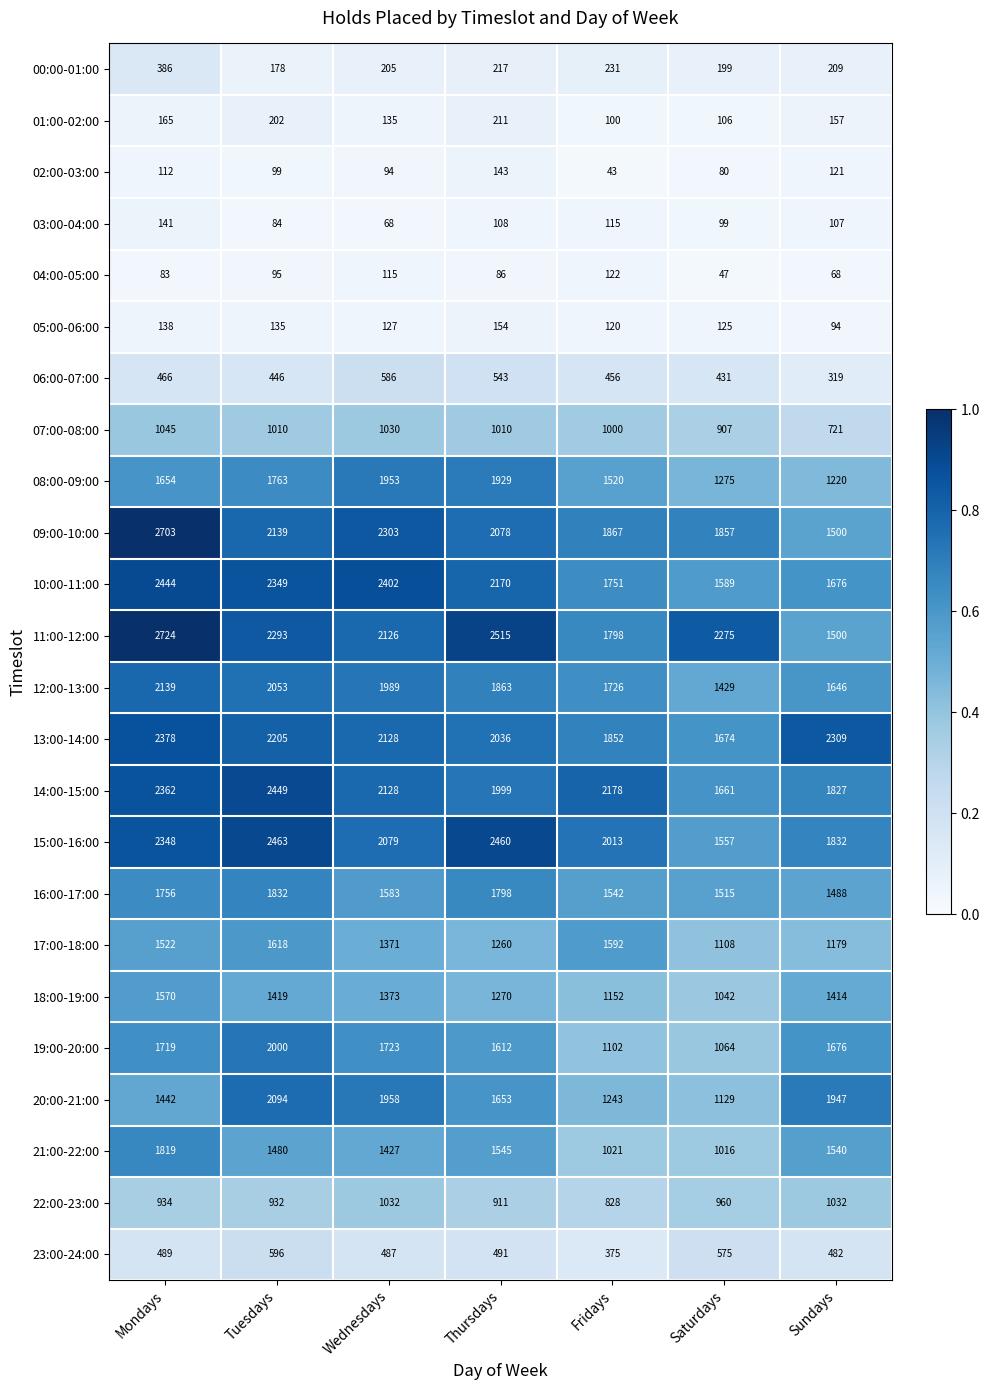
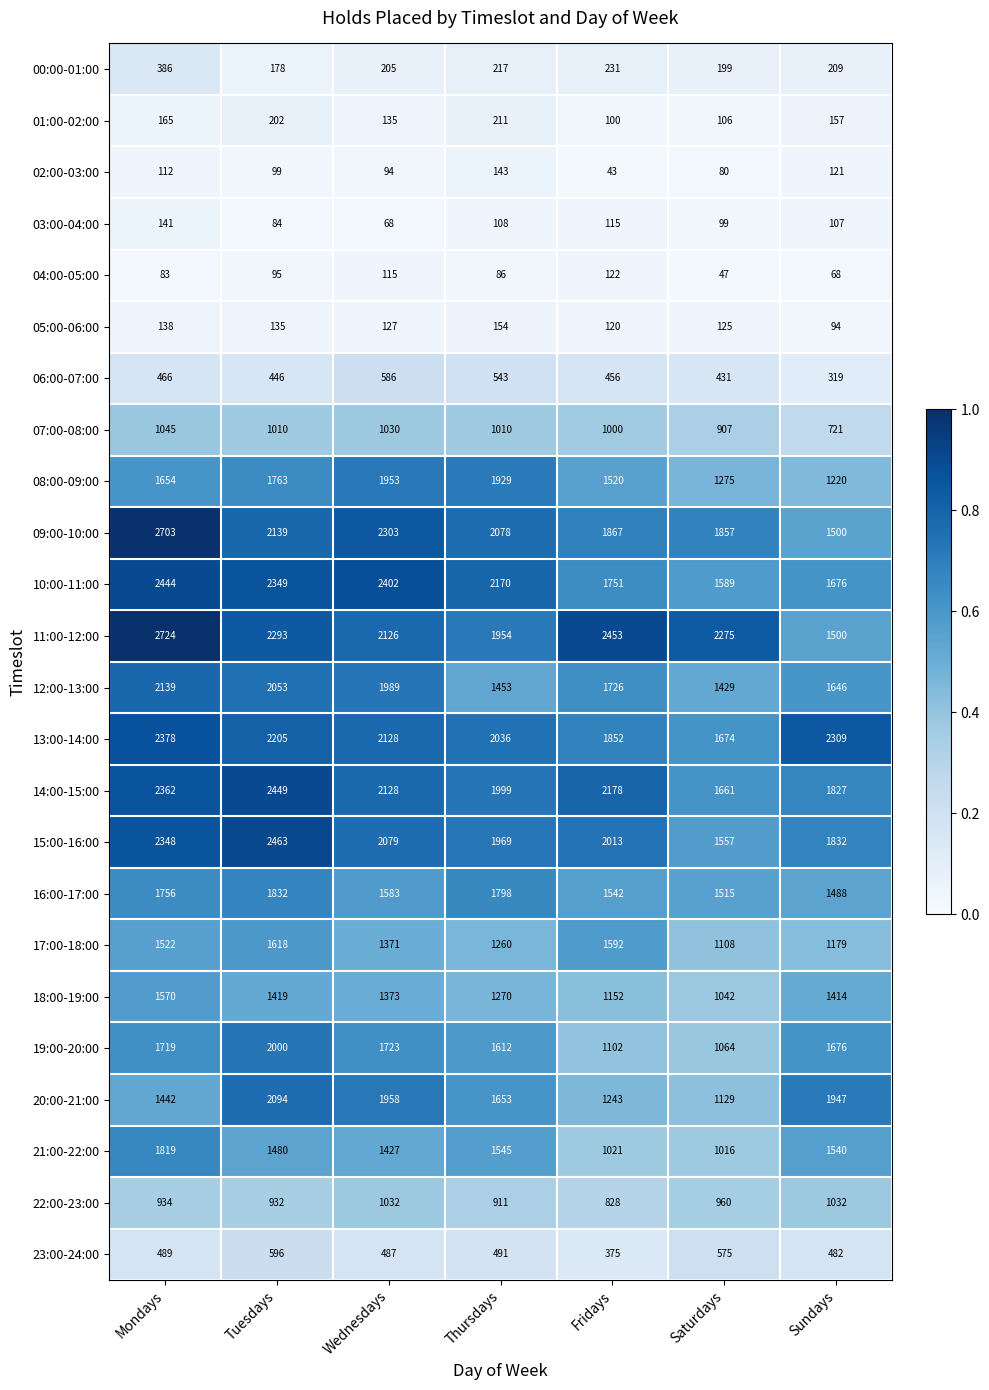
11:00-12:00, Thursdays: 2515 -> 1954
11:00-12:00, Fridays: 1798 -> 2453
12:00-13:00, Thursdays: 1863 -> 1453
15:00-16:00, Thursdays: 2460 -> 1969
